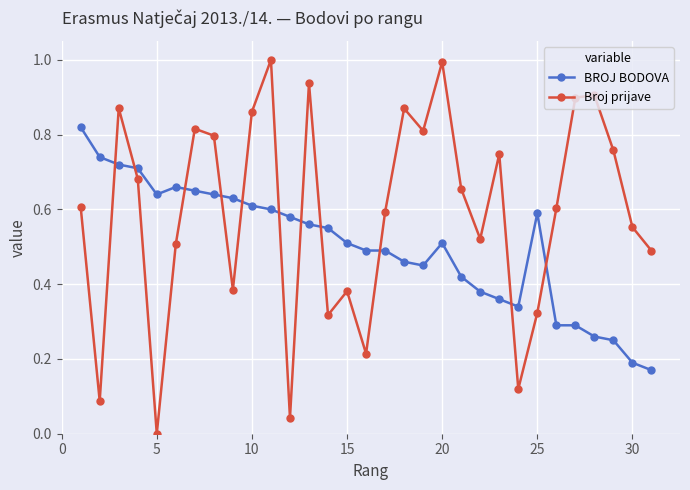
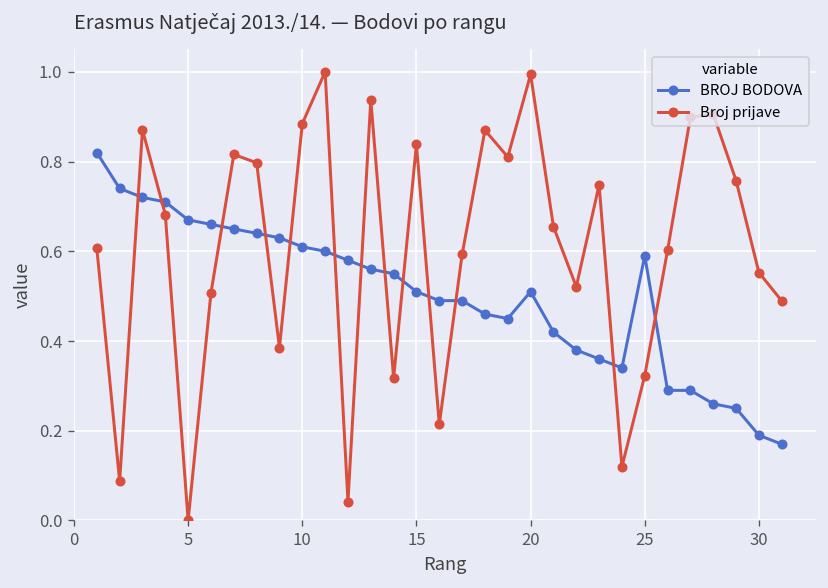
BROJ BODOVA, 5: 0.64 -> 0.67
Broj prijave, 10: 0.86 -> 0.88
Broj prijave, 15: 0.38 -> 0.84
